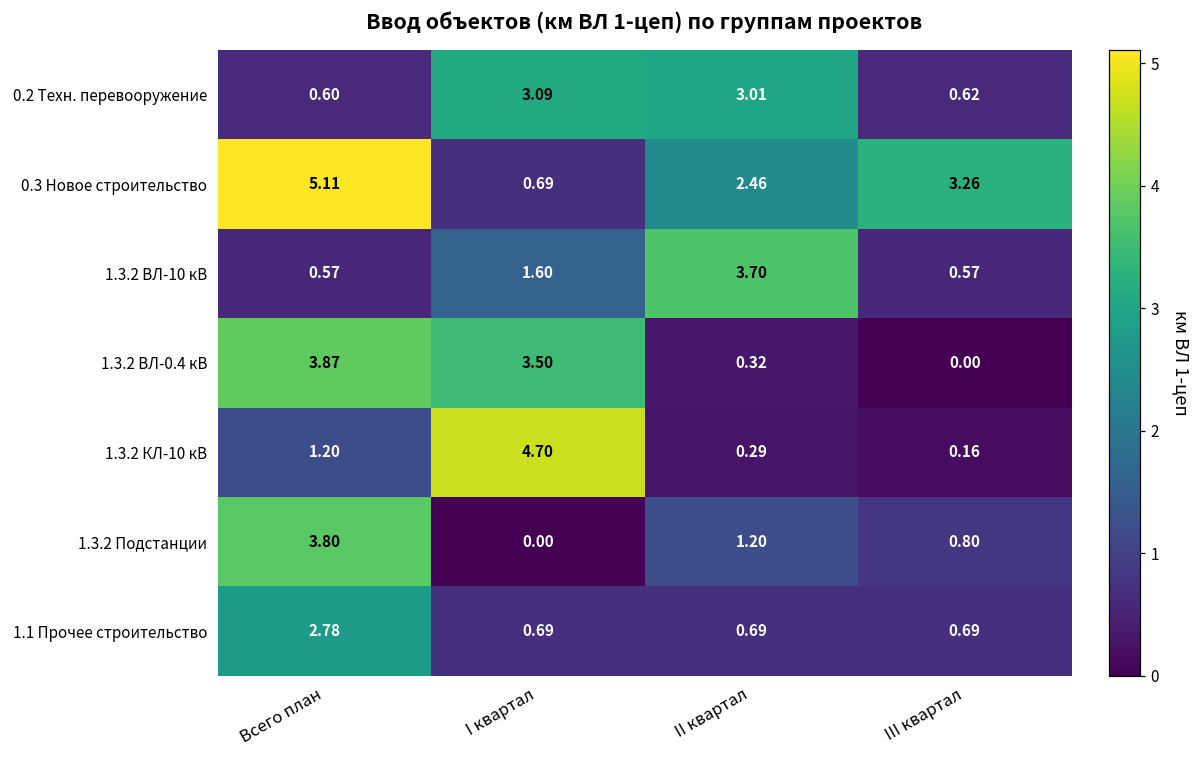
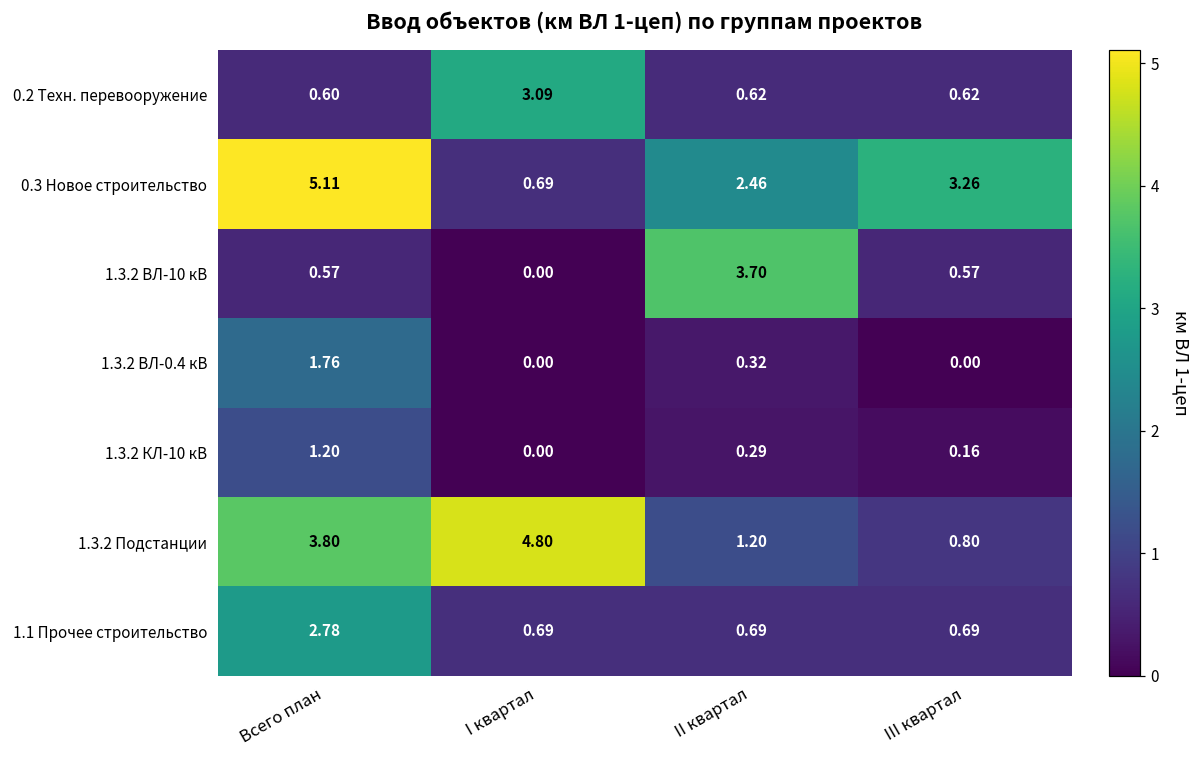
0.2 Техн. перевооружение, II квартал: 3.01 -> 0.62
1.3.2 ВЛ-10 кВ, I квартал: 1.60 -> 0.00
1.3.2 ВЛ-0.4 кВ, Всего план: 3.87 -> 1.76
1.3.2 ВЛ-0.4 кВ, I квартал: 3.50 -> 0.00
1.3.2 КЛ-10 кВ, I квартал: 4.70 -> 0.00
1.3.2 Подстанции, I квартал: 0.00 -> 4.80
